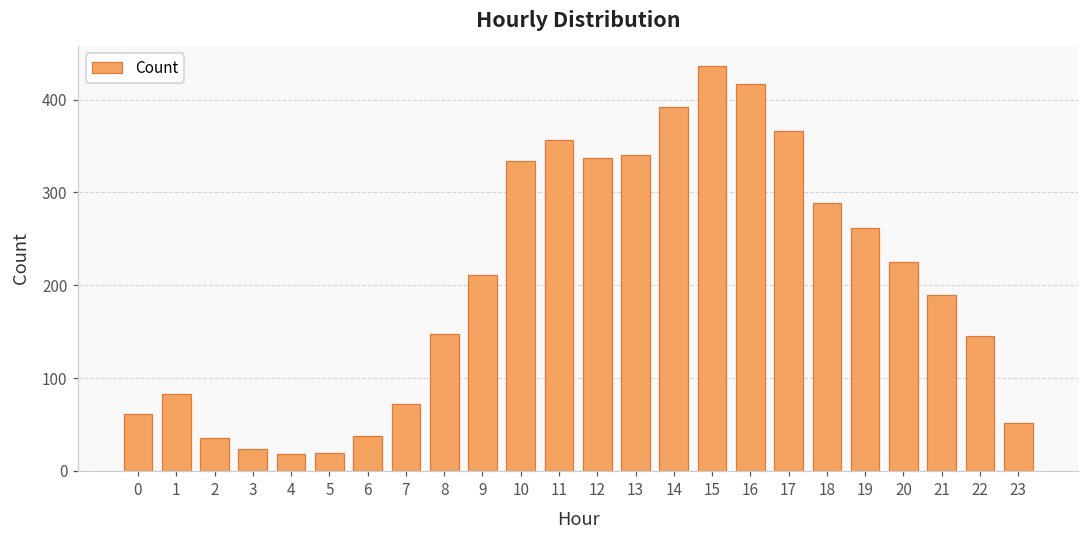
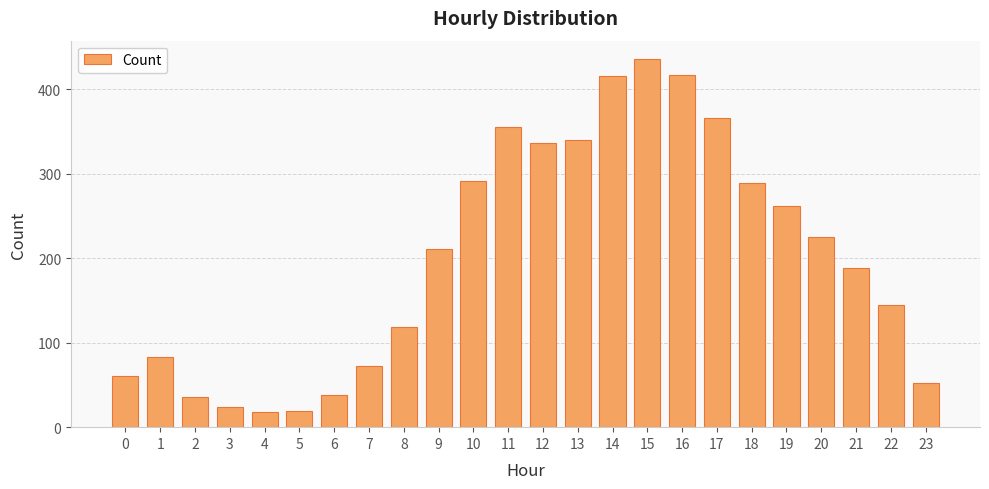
8: 150 -> 120
10: 330 -> 290
14: 390 -> 420
